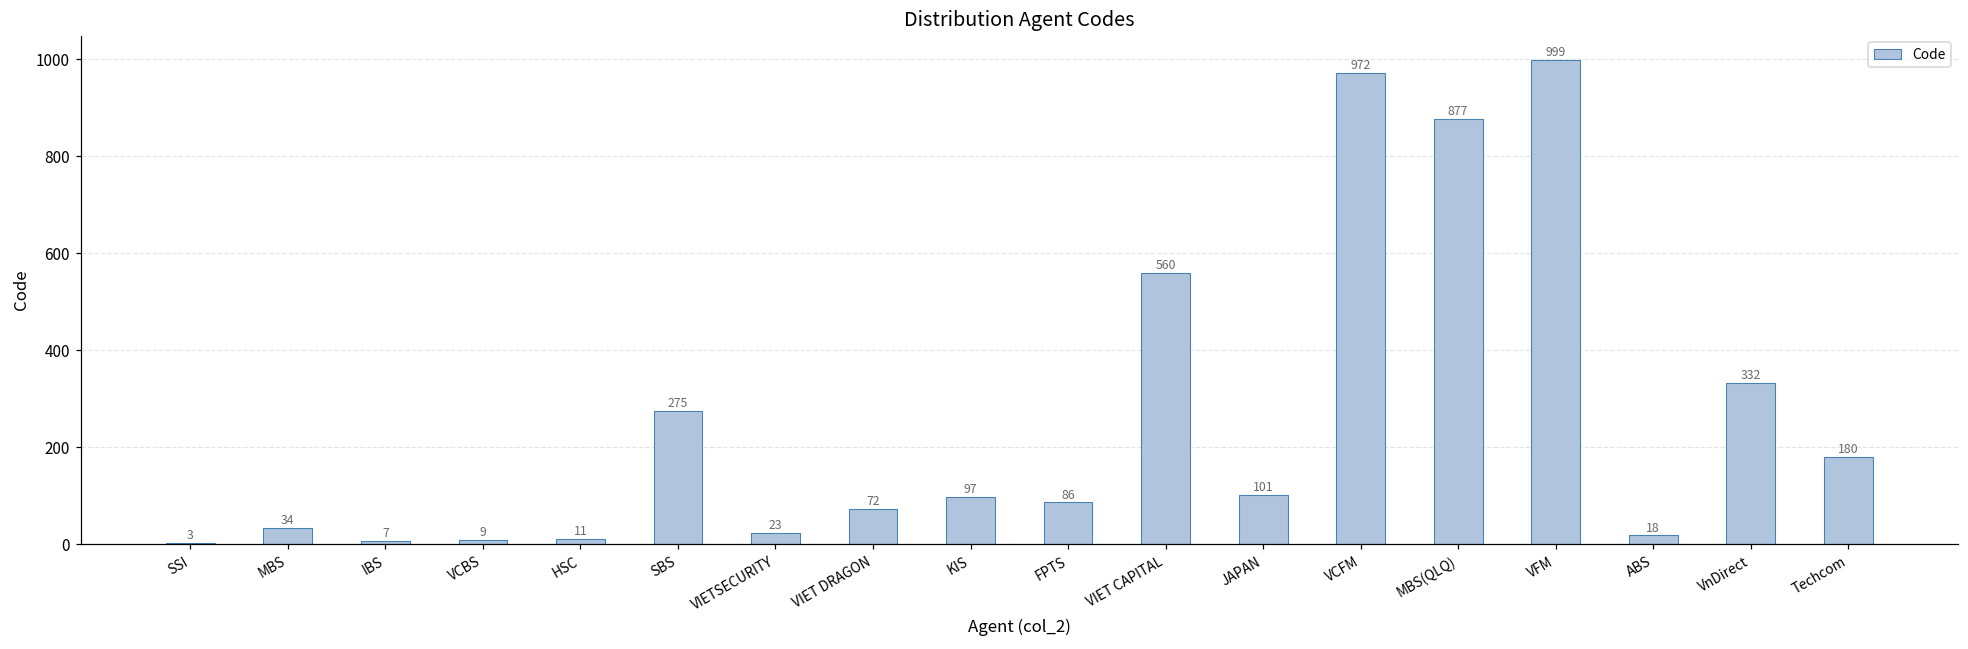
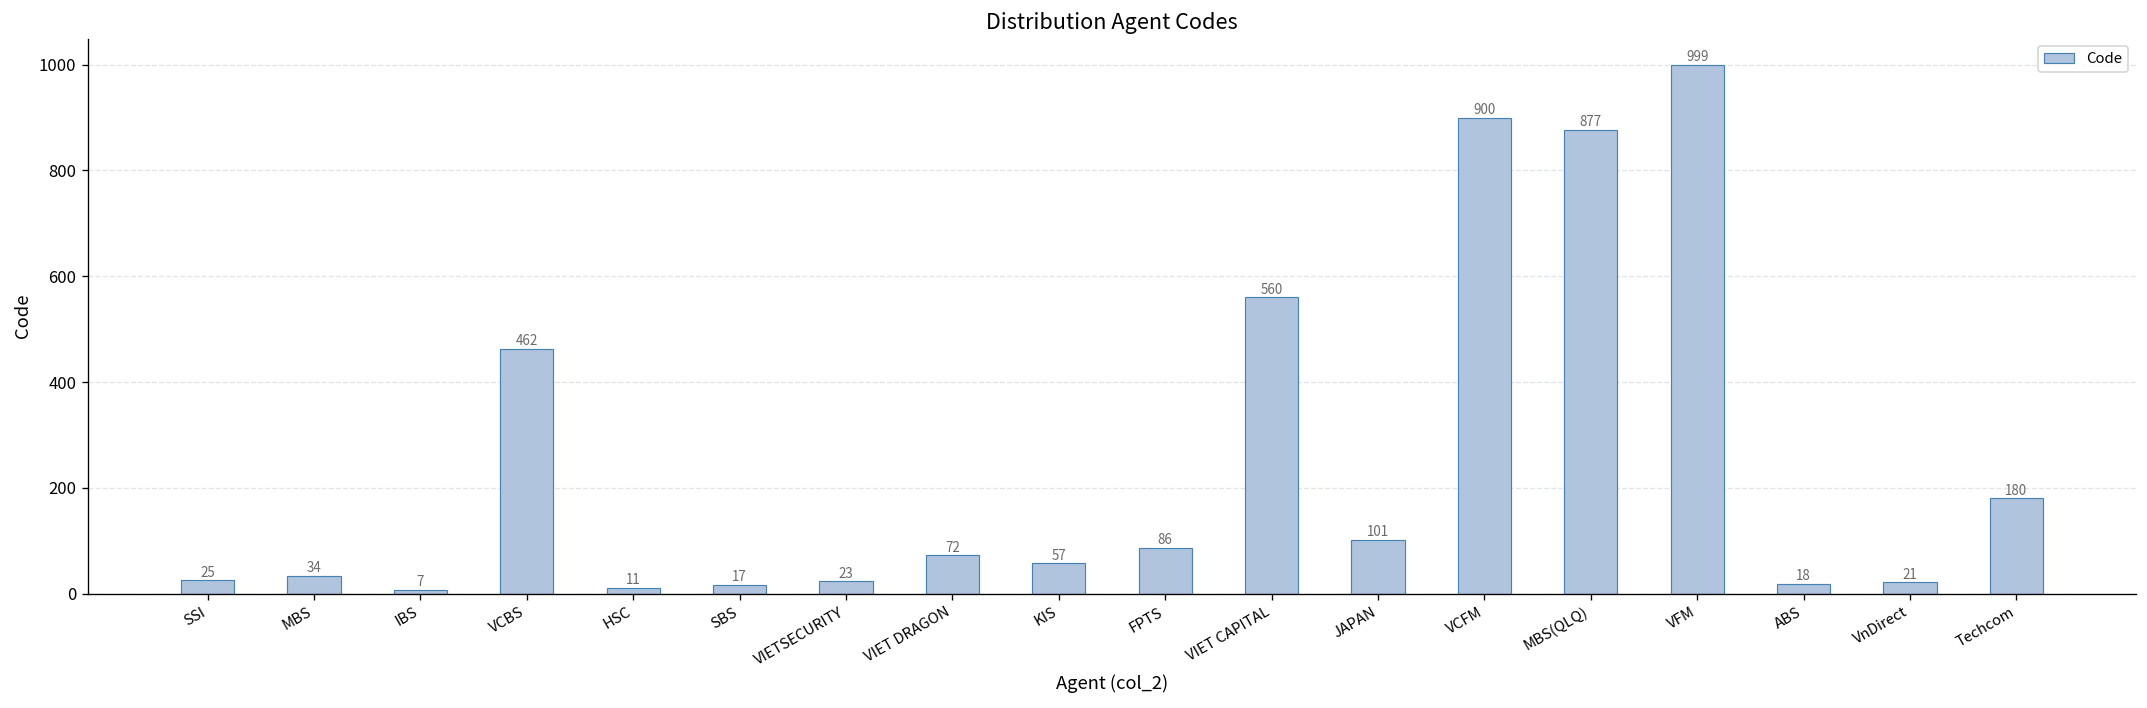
SSI: 3 -> 25
VCBS: 9 -> 462
SBS: 275 -> 17
KIS: 97 -> 57
VCFM: 972 -> 900
VnDirect: 332 -> 21
